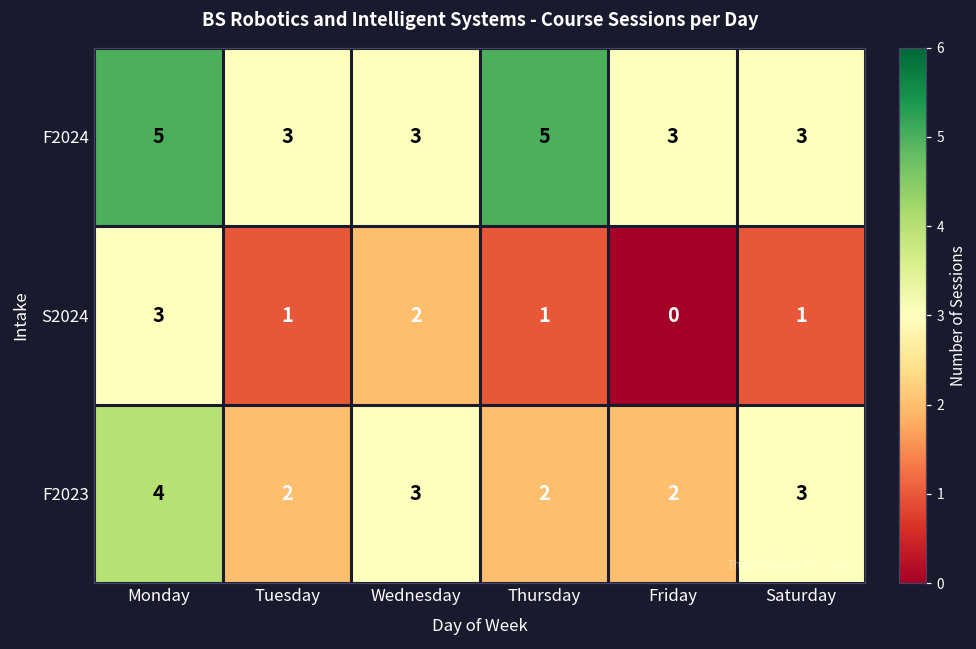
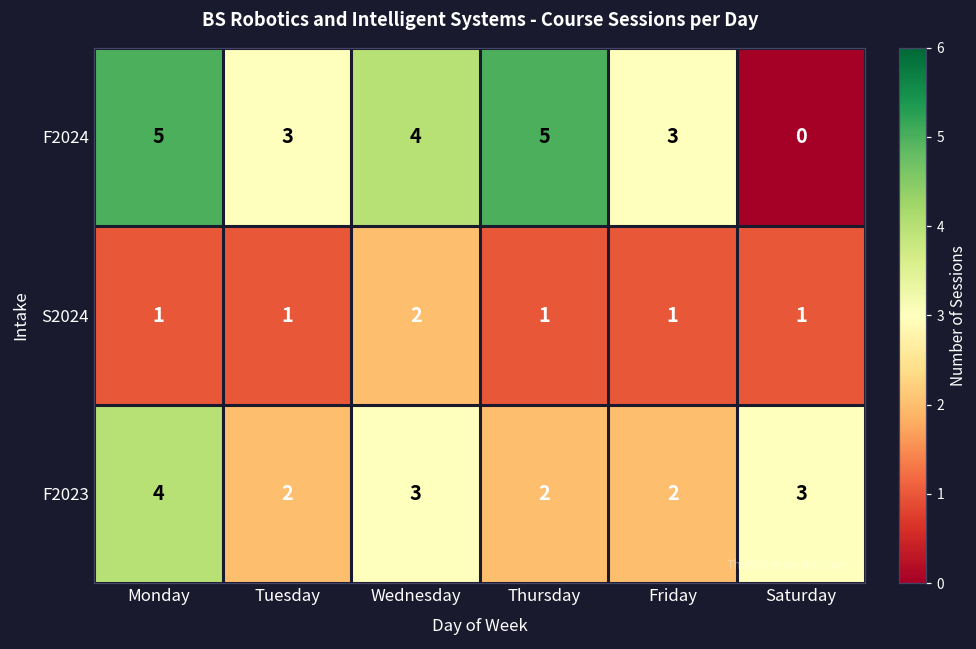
F2024, Wednesday: 3 -> 4
F2024, Saturday: 3 -> 0
S2024, Monday: 3 -> 1
S2024, Friday: 0 -> 1
